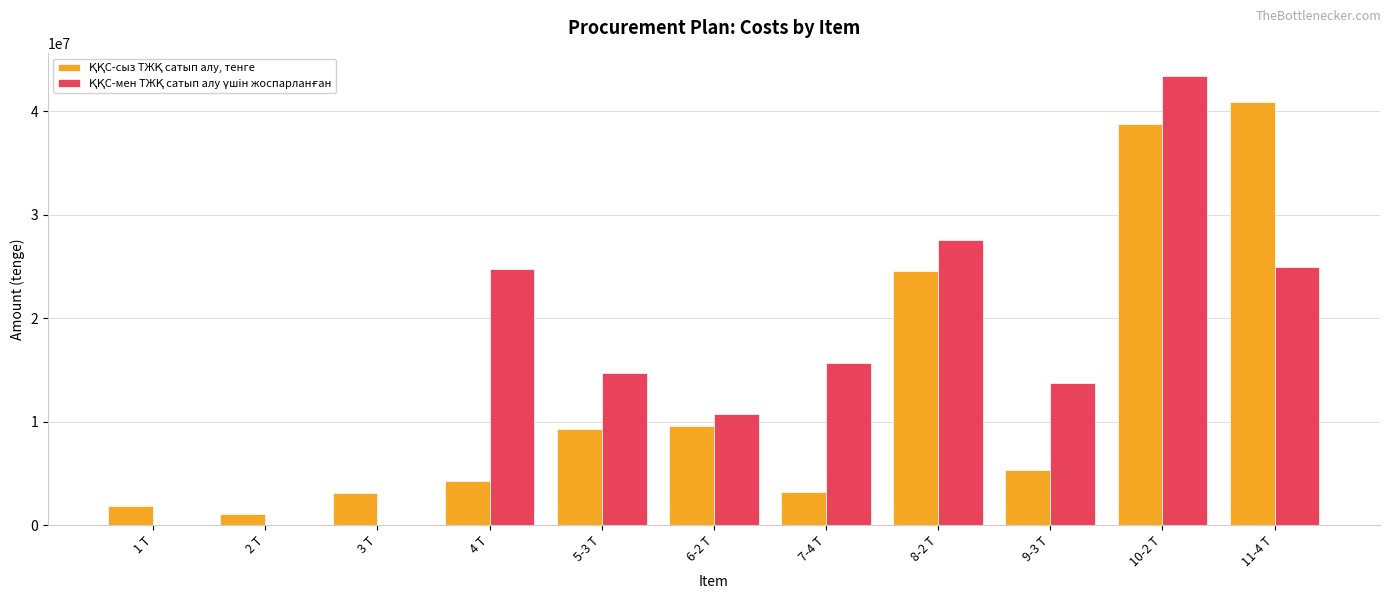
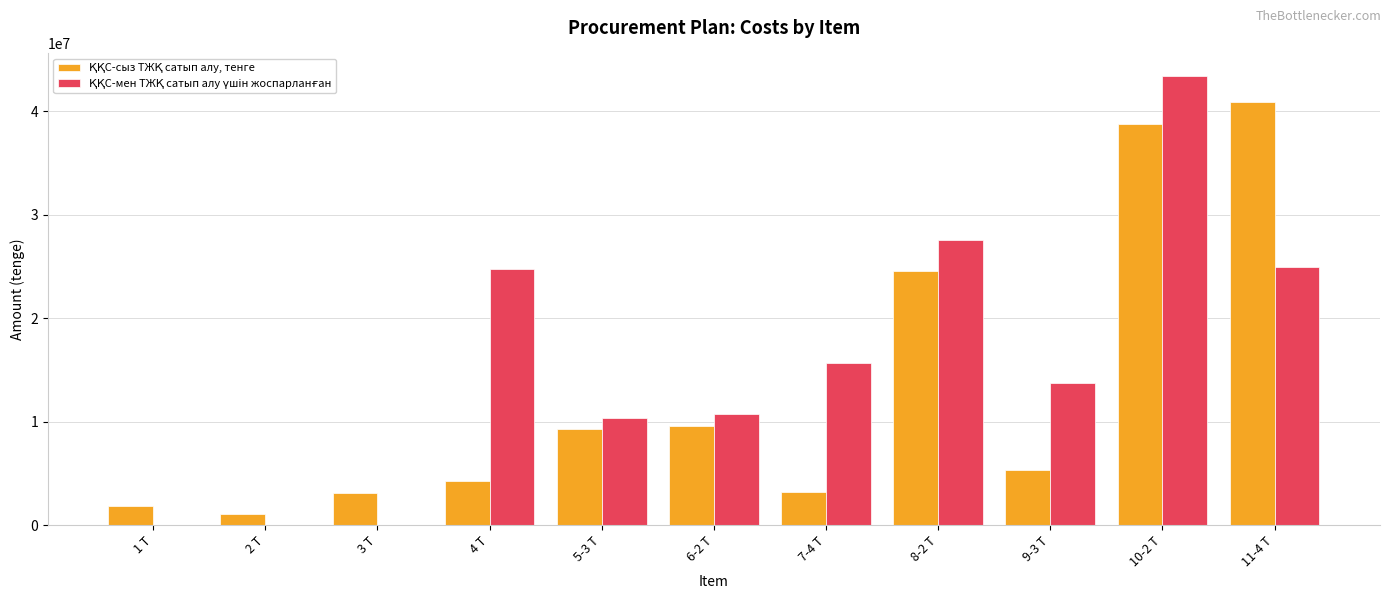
ҚҚС-мен ТЖҚ сатып алу үшін жоспарланған, 5-3 Т: 14700000 -> 10400000
